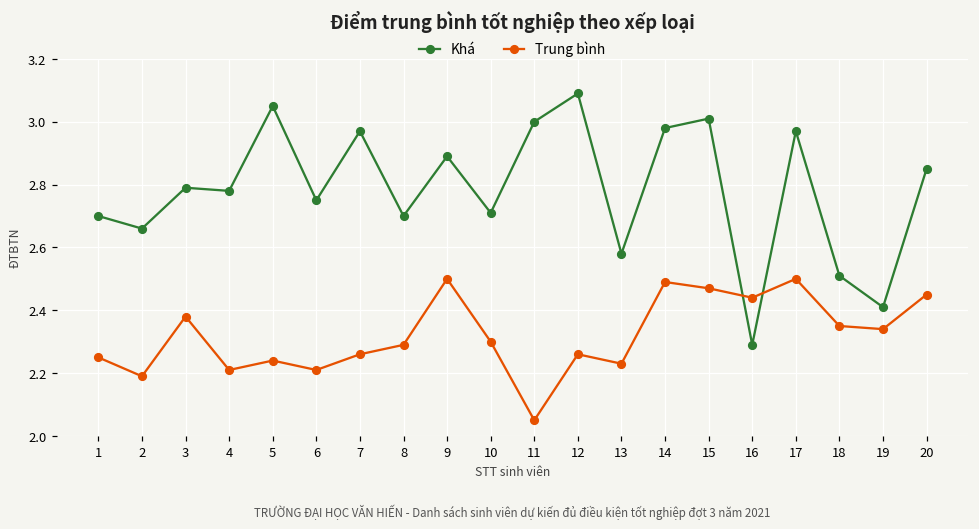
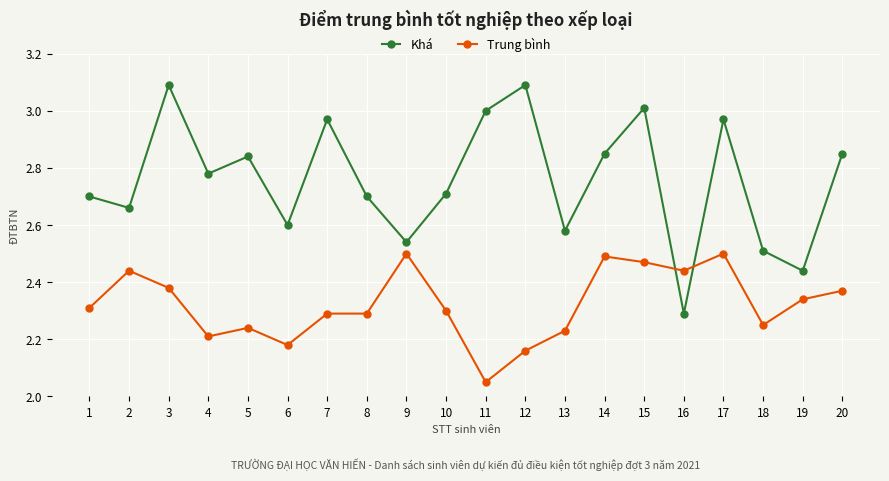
Trung bình, 1: 2.25 -> 2.31
Trung bình, 2: 2.19 -> 2.44
Khá, 3: 2.79 -> 3.09
Khá, 5: 3.05 -> 2.84
Khá, 6: 2.75 -> 2.60
Trung bình, 6: 2.21 -> 2.18
Trung bình, 7: 2.26 -> 2.29
Khá, 9: 2.89 -> 2.54
Trung bình, 12: 2.26 -> 2.16
Khá, 14: 2.98 -> 2.85
Trung bình, 18: 2.35 -> 2.25
Khá, 19: 2.41 -> 2.44
Trung bình, 20: 2.45 -> 2.37
